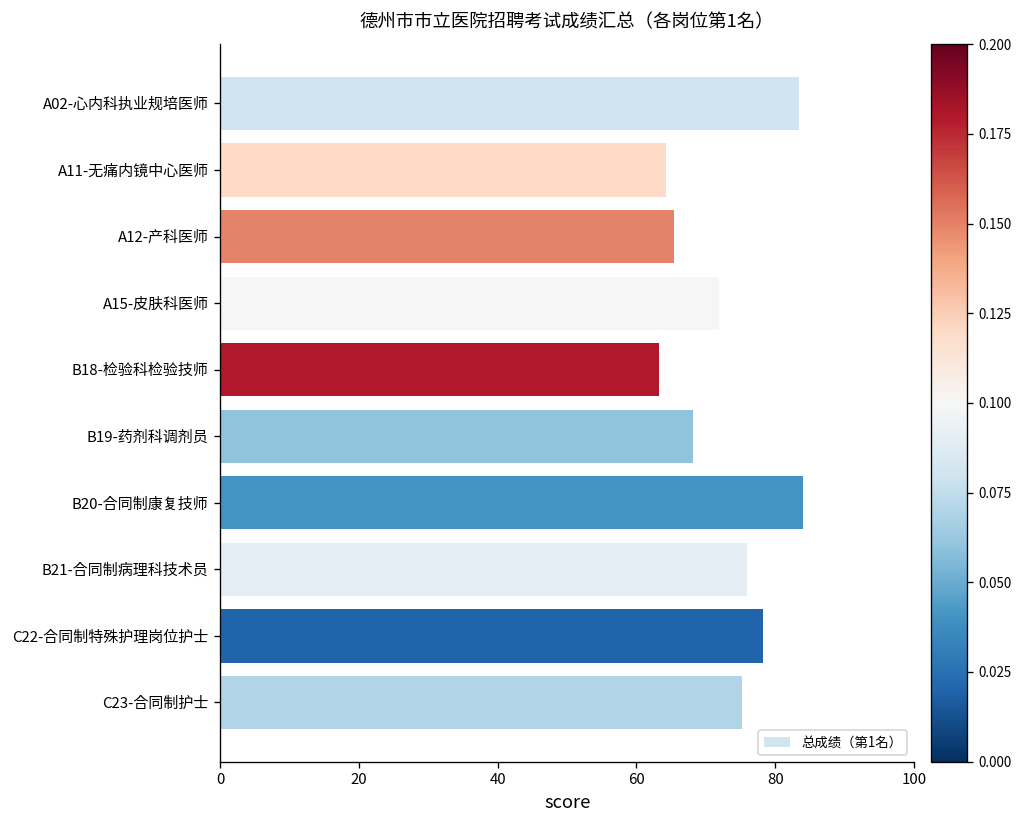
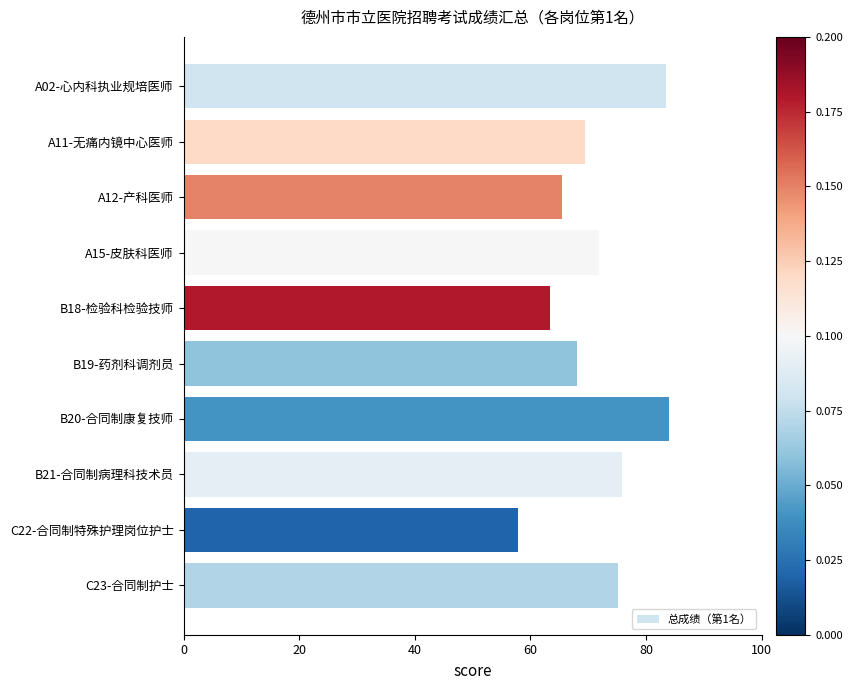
A11-无痛内镜中心医师: 64 -> 70
C22-合同制特殊护理岗位护士: 78 -> 58
